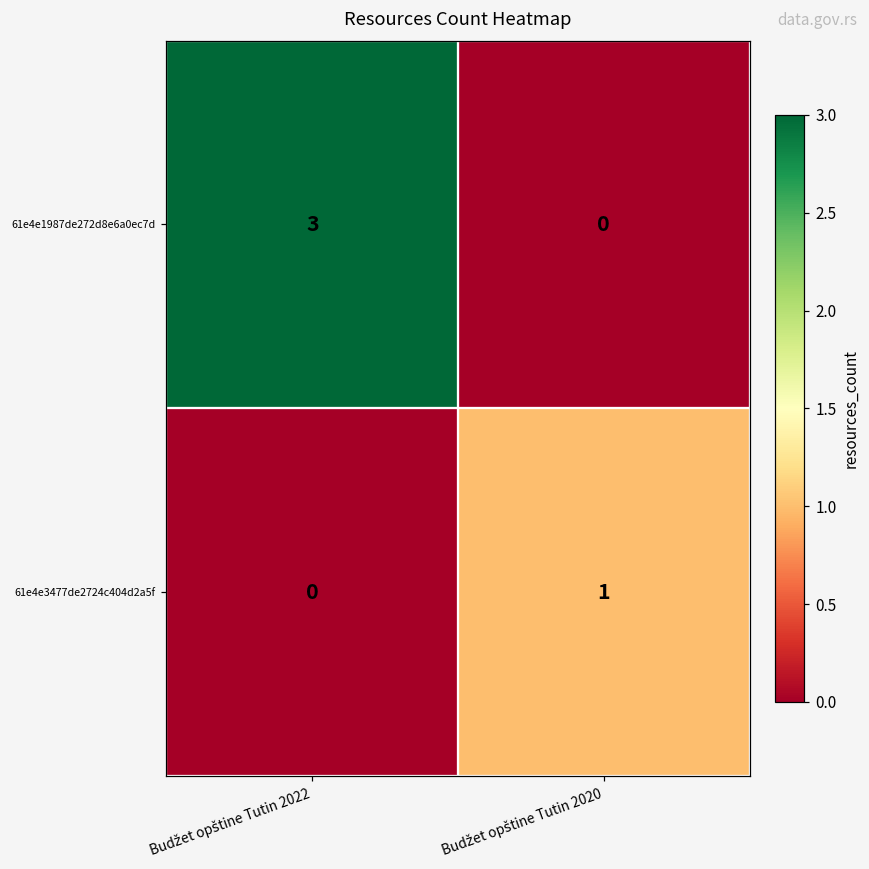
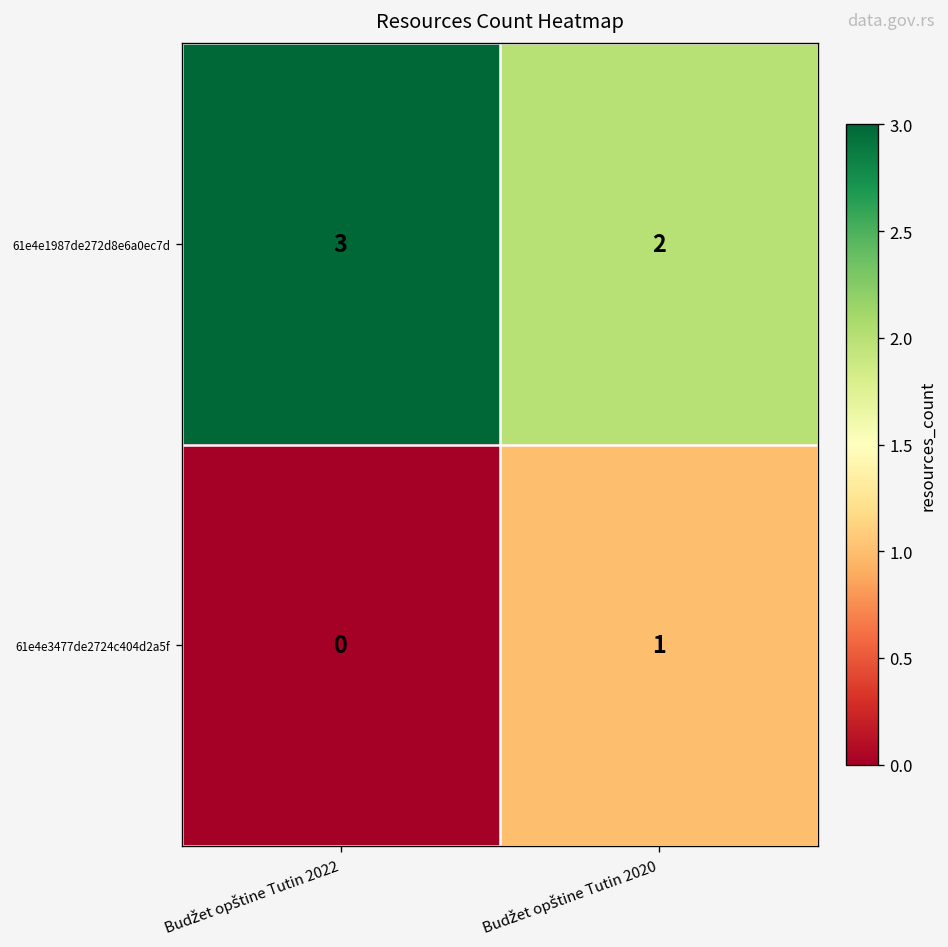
61e4e1987de272d8e6a0ec7d, Budžet opštine Tutin 2020: 0 -> 2
